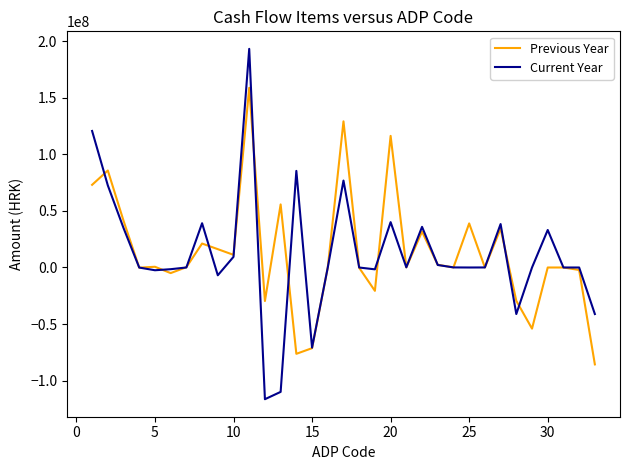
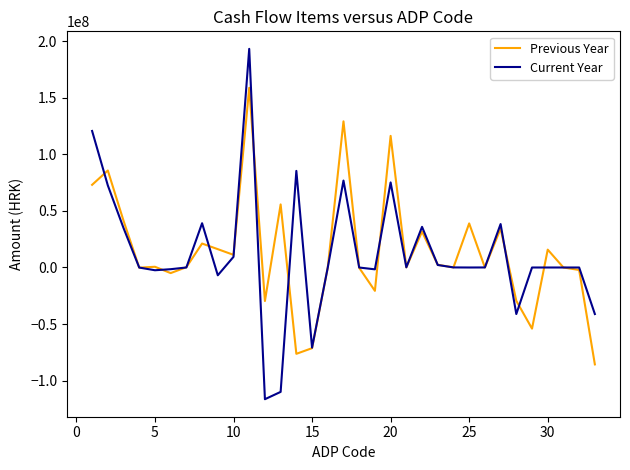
Current Year, 20: 40000000 -> 75000000
Previous Year, 30: 0 -> 16000000
Current Year, 30: 33000000 -> 0
